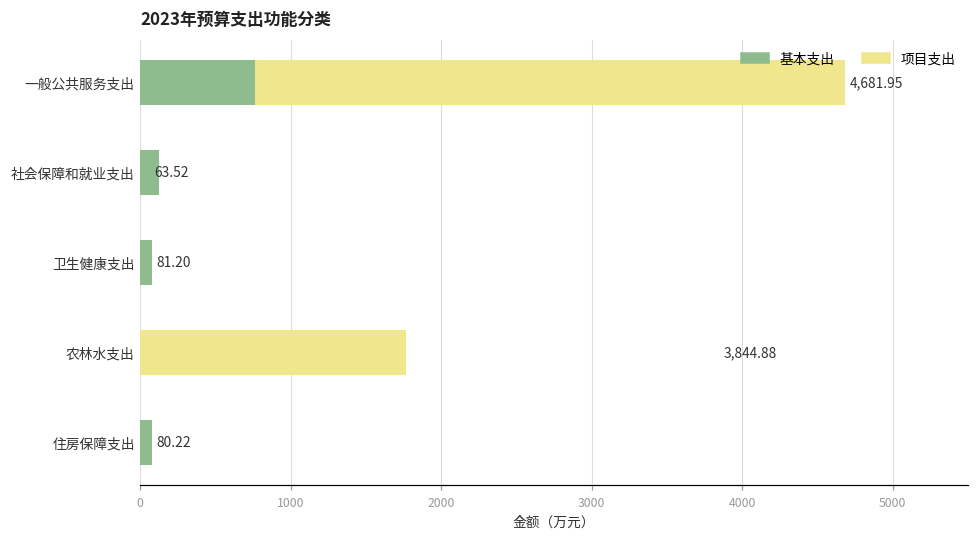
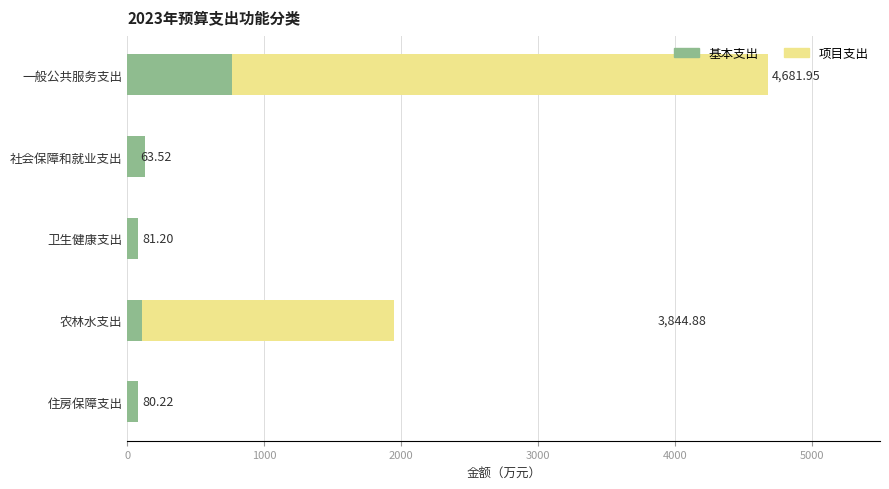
基本支出, 农林水支出: 0 -> 110
项目支出, 农林水支出: 1770 -> 1840
